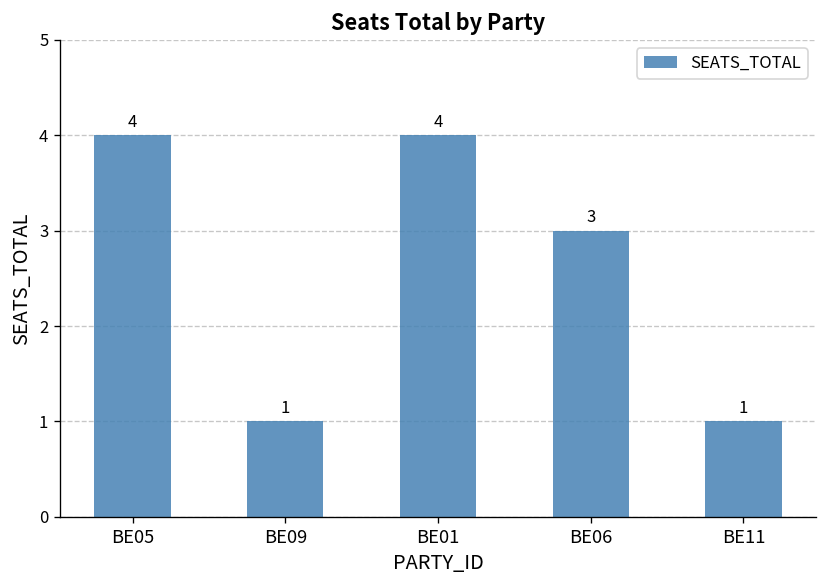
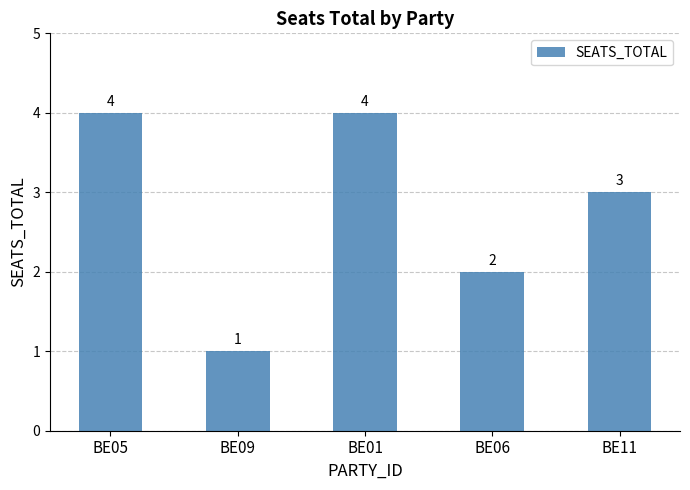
BE06: 3 -> 2
BE11: 1 -> 3
